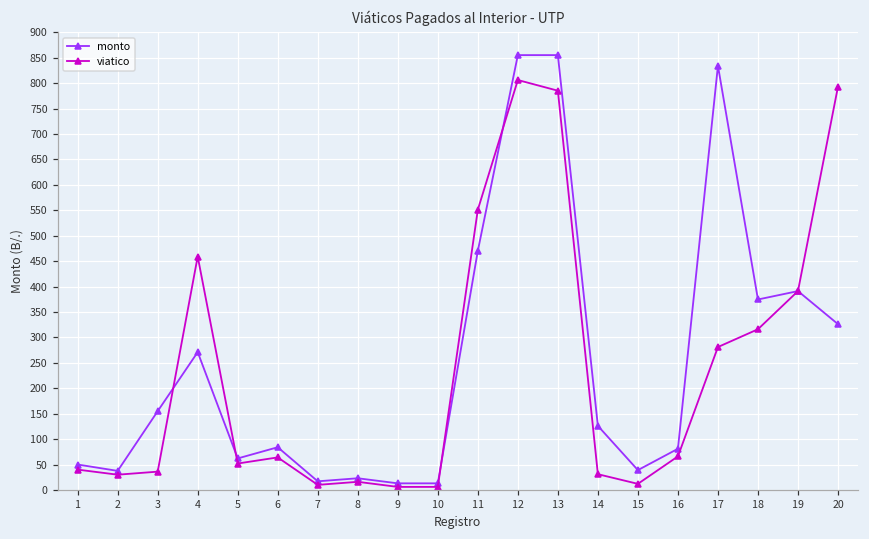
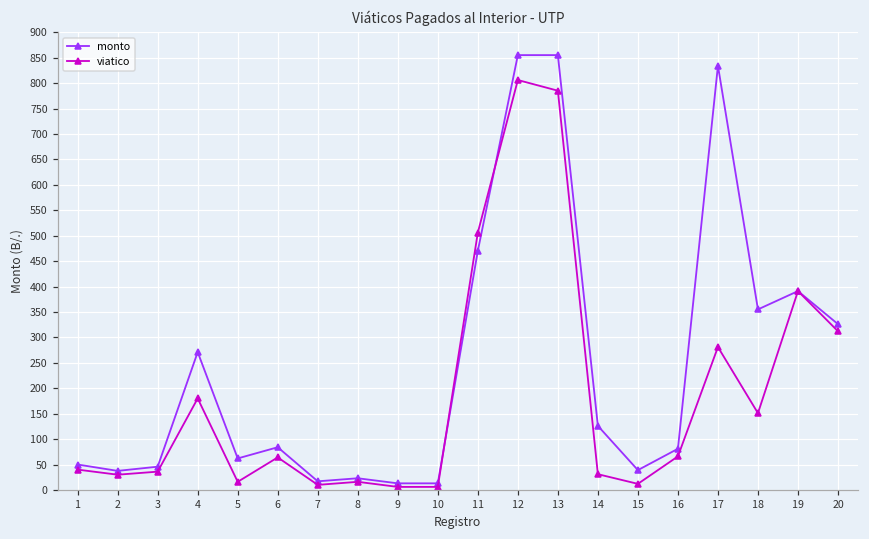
monto, 3: 150 -> 50
viatico, 4: 460 -> 180
viatico, 5: 50 -> 20
viatico, 11: 550 -> 510
monto, 18: 370 -> 360
viatico, 18: 320 -> 150
viatico, 20: 790 -> 310
